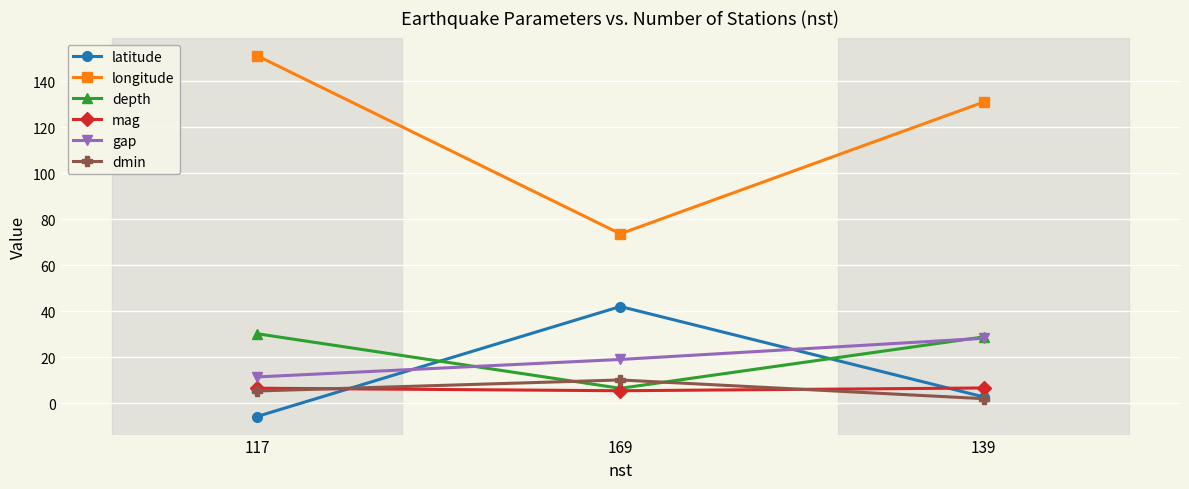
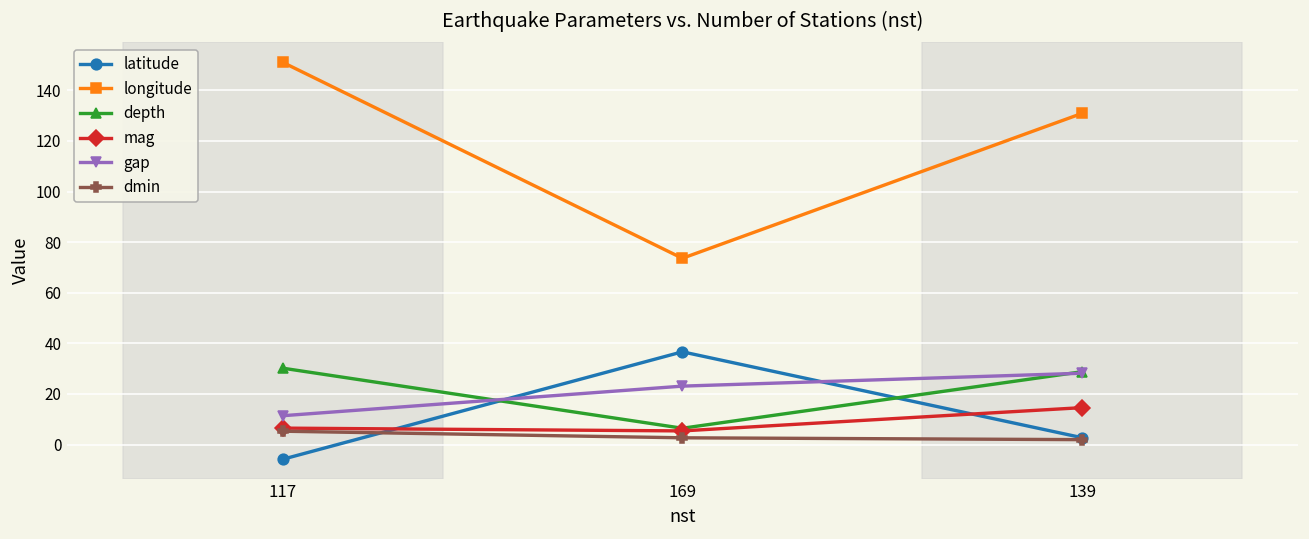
latitude, 169: 42 -> 37
gap, 169: 19 -> 23
dmin, 169: 10 -> 3
mag, 139: 7 -> 15
